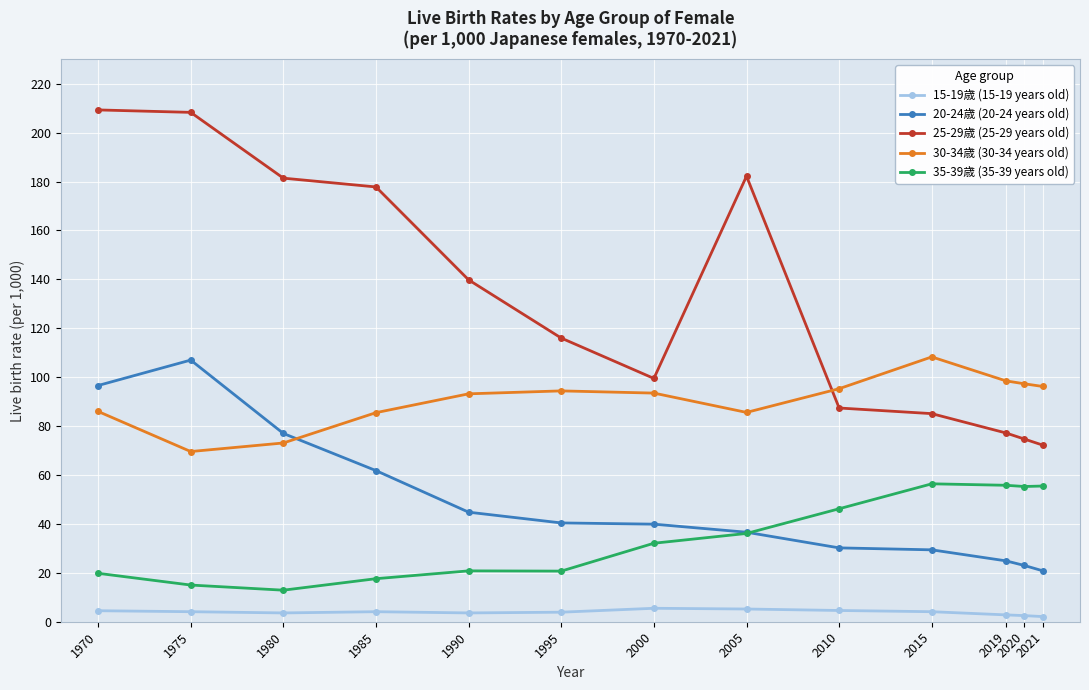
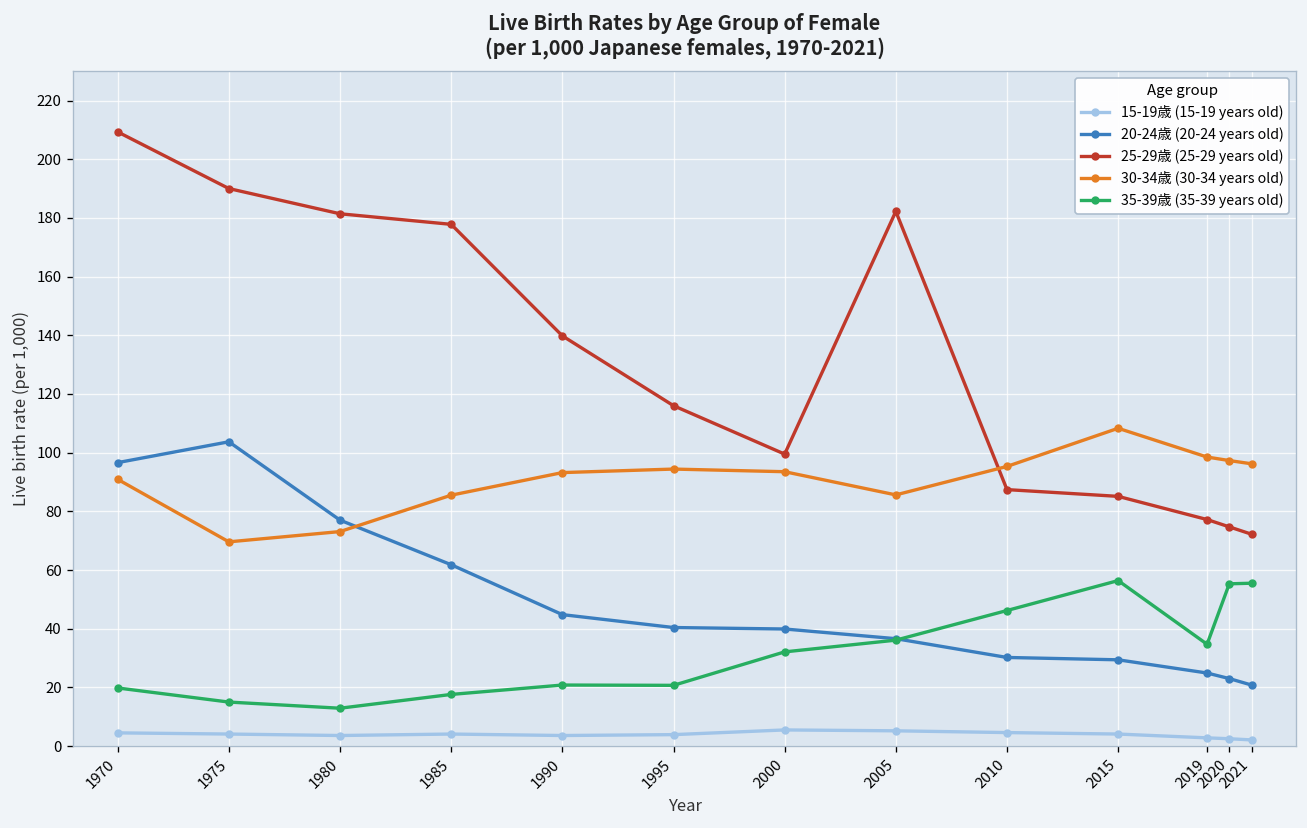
30-34歳 (30-34 years old), 1970: 86 -> 91
20-24歳 (20-24 years old), 1975: 107 -> 104
25-29歳 (25-29 years old), 1975: 208 -> 190
35-39歳 (35-39 years old), 2019: 56 -> 35
